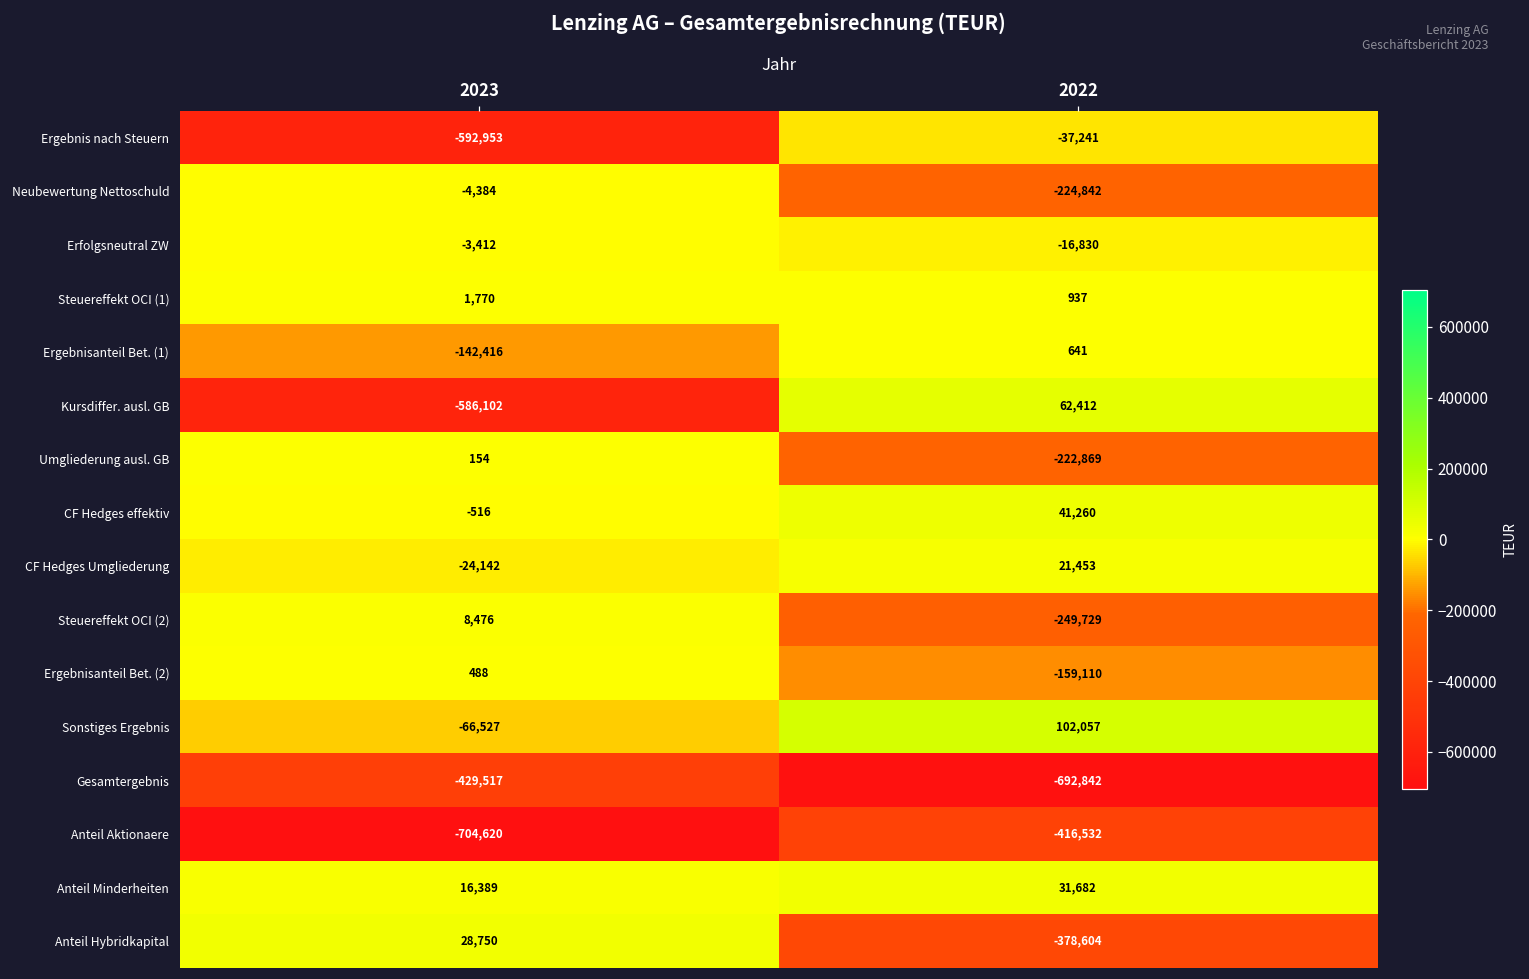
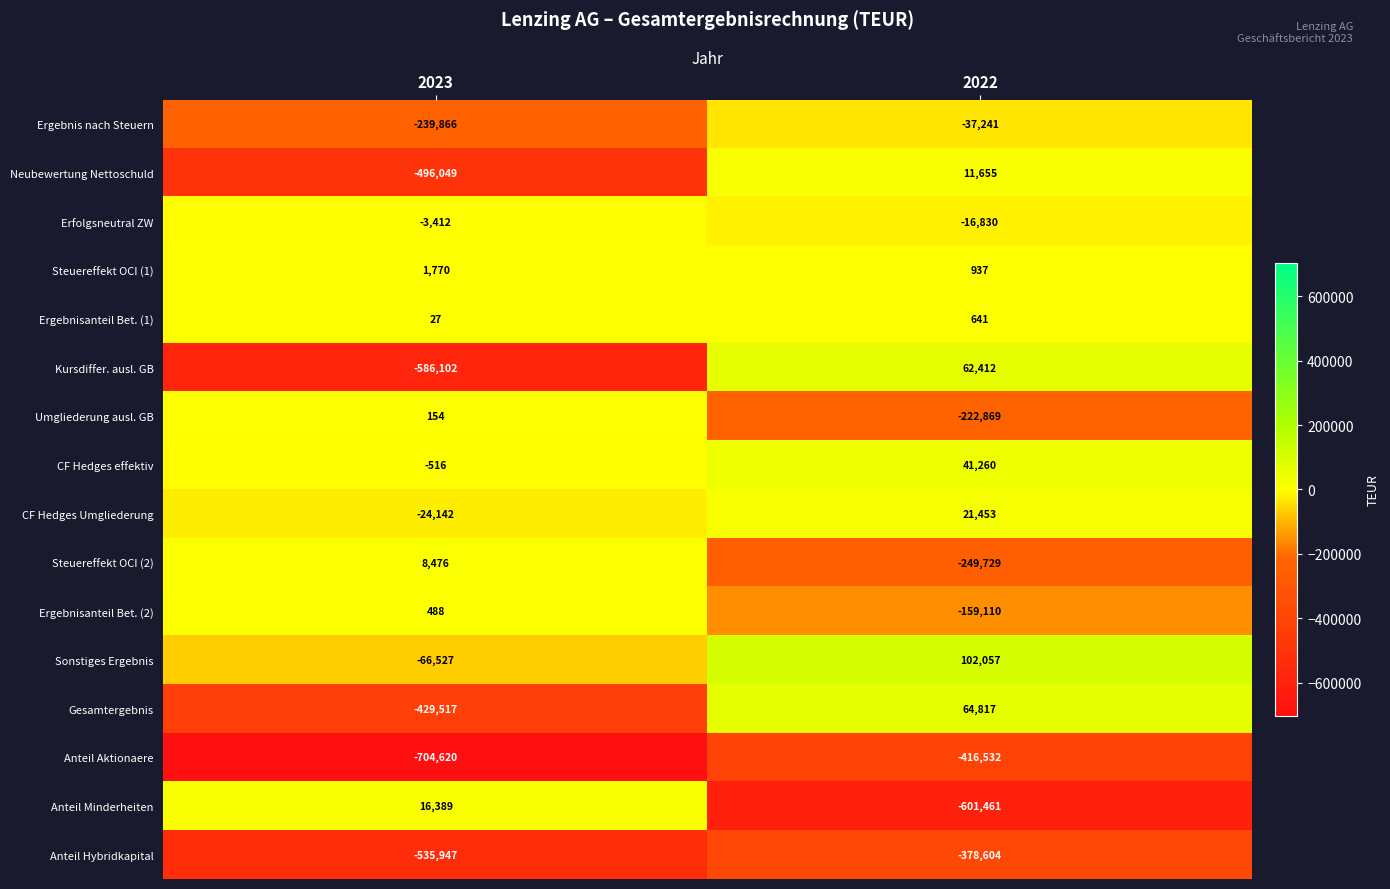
Ergebnis nach Steuern, 2023: -592,953 -> -239,866
Neubewertung Nettoschuld, 2023: -4,384 -> -496,049
Neubewertung Nettoschuld, 2022: -224,842 -> 11,655
Ergebnisanteil Bet. (1), 2023: -142,416 -> 27
Gesamtergebnis, 2022: -692,842 -> 64,817
Anteil Minderheiten, 2022: 31,682 -> -601,461
Anteil Hybridkapital, 2023: 28,750 -> -535,947
